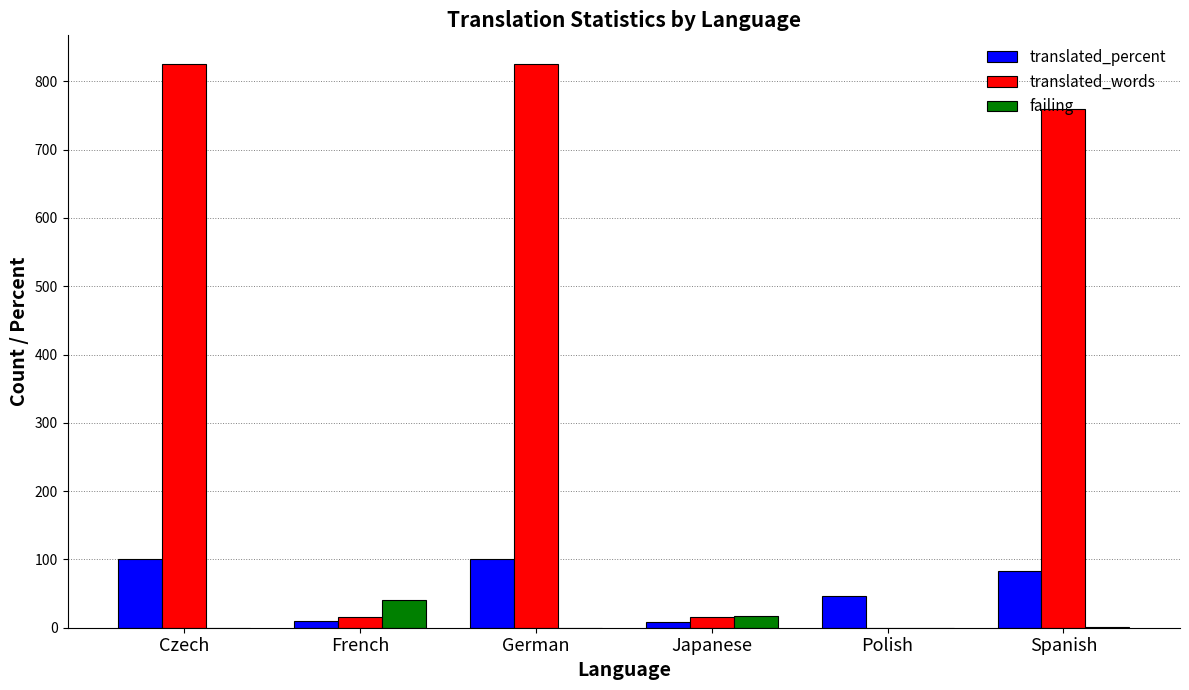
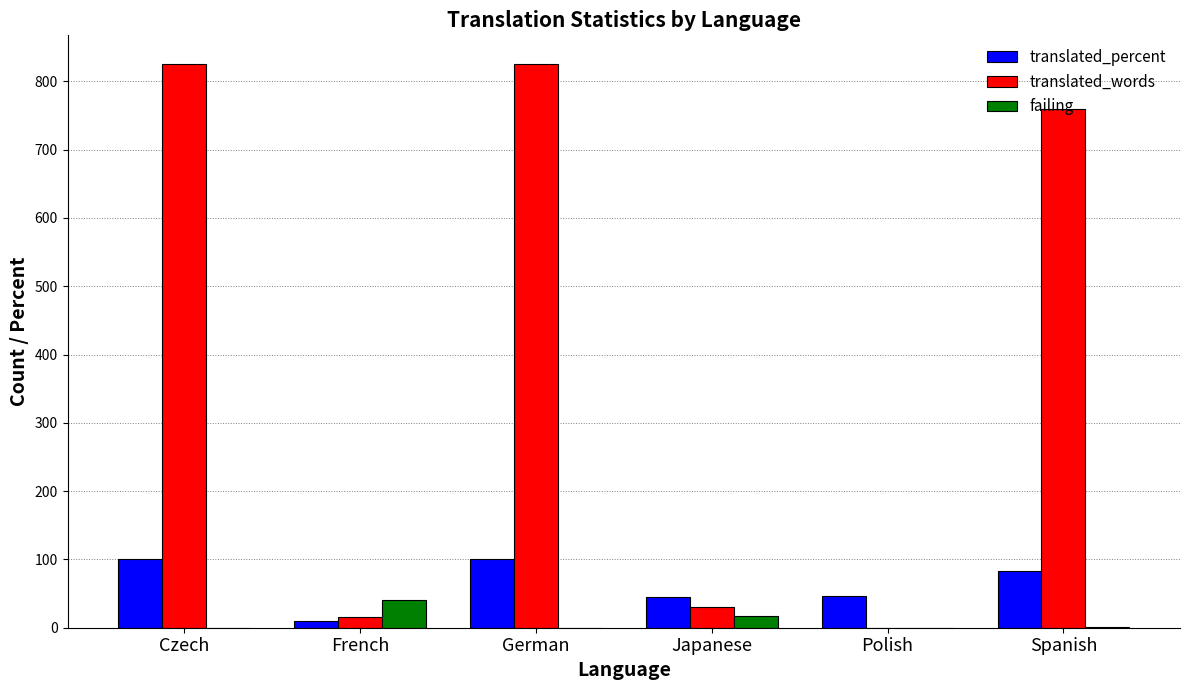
translated_percent, Japanese: 10 -> 40
translated_words, Japanese: 20 -> 30
